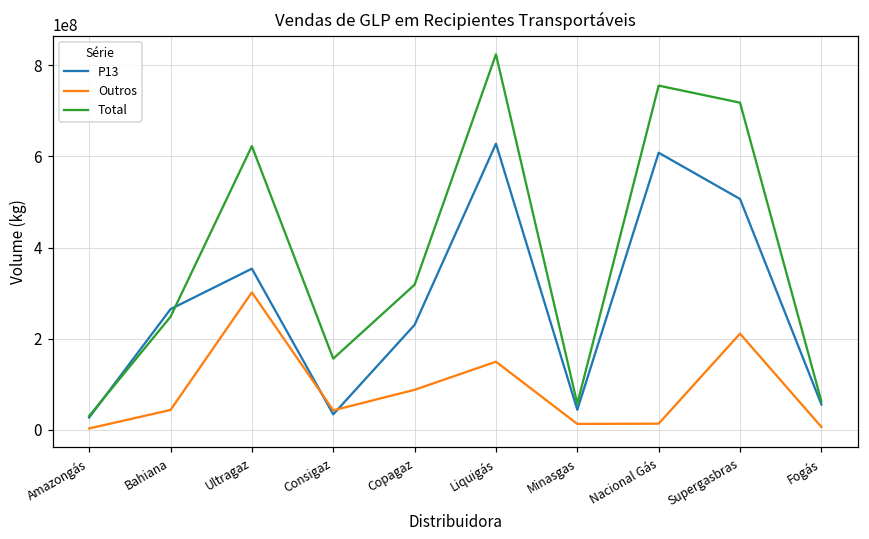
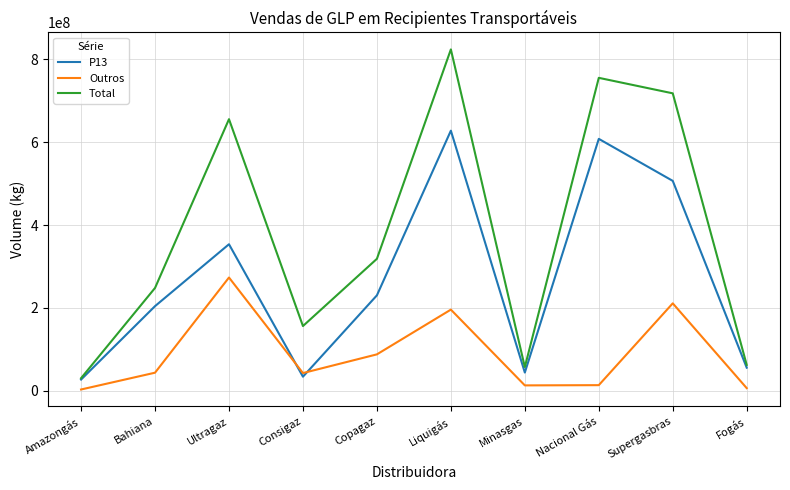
P13, Bahiana: 260000000 -> 200000000
Outros, Ultragaz: 300000000 -> 270000000
Total, Ultragaz: 620000000 -> 660000000
Outros, Liquigás: 150000000 -> 200000000
